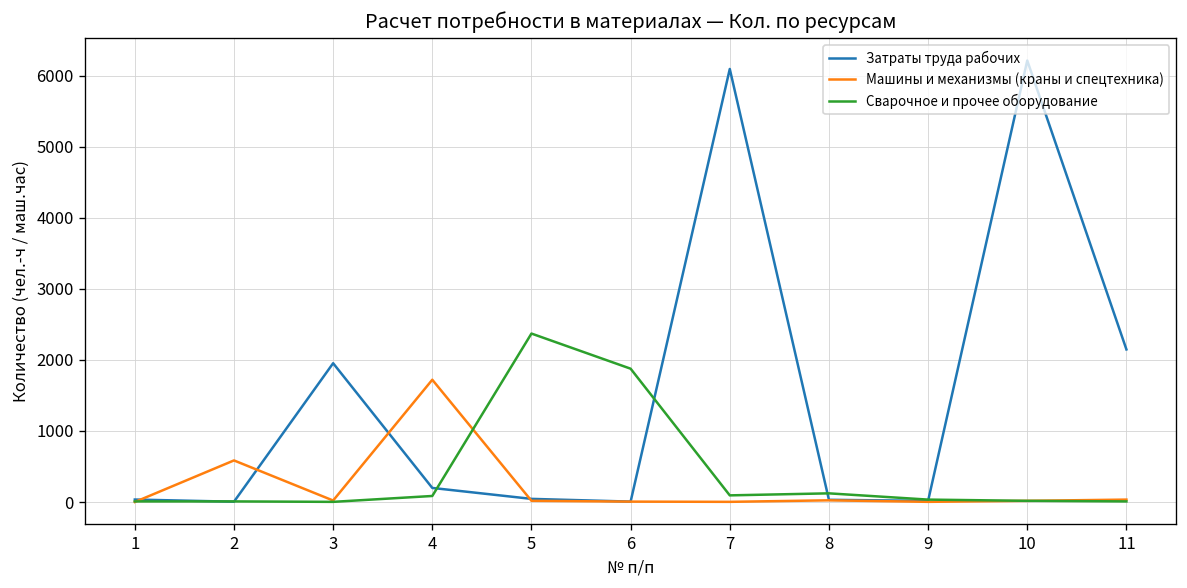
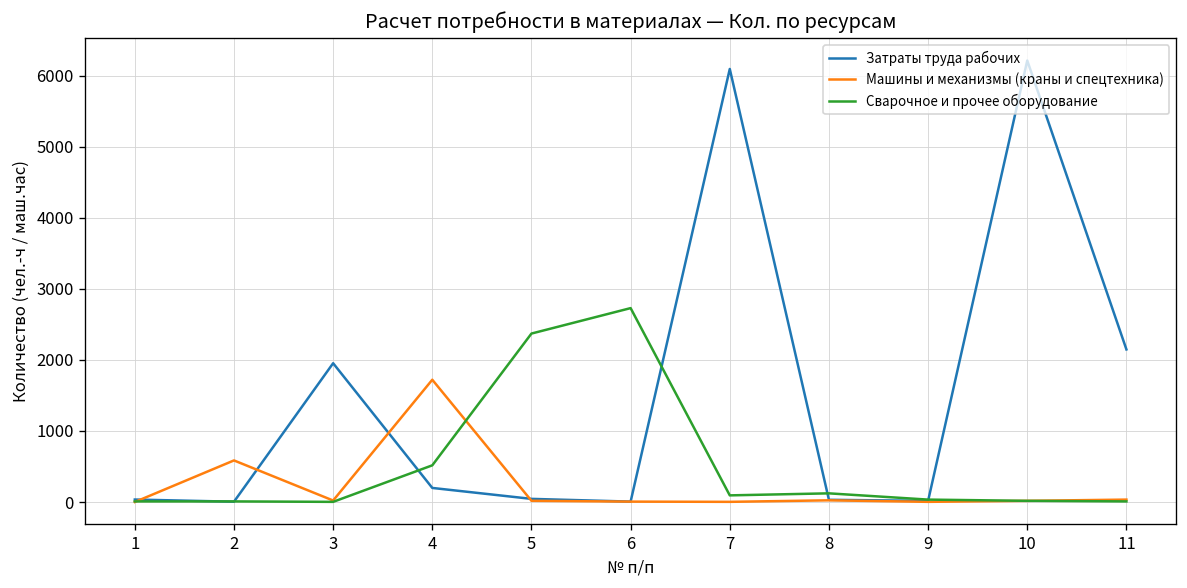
Сварочное и прочее оборудование, 4: 100 -> 500
Сварочное и прочее оборудование, 6: 1900 -> 2700
